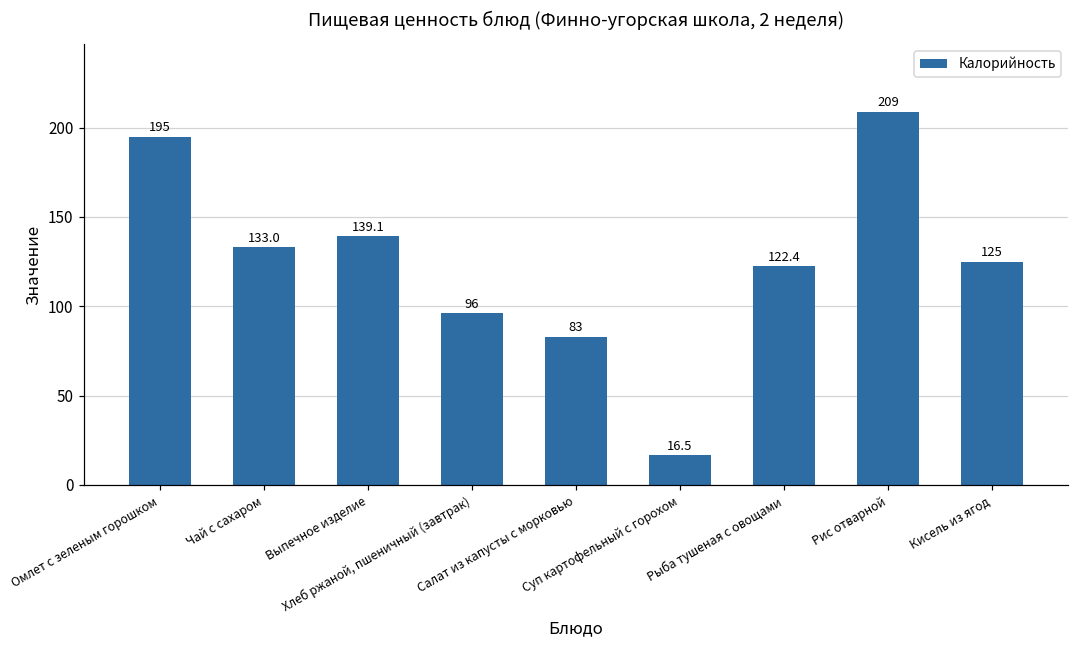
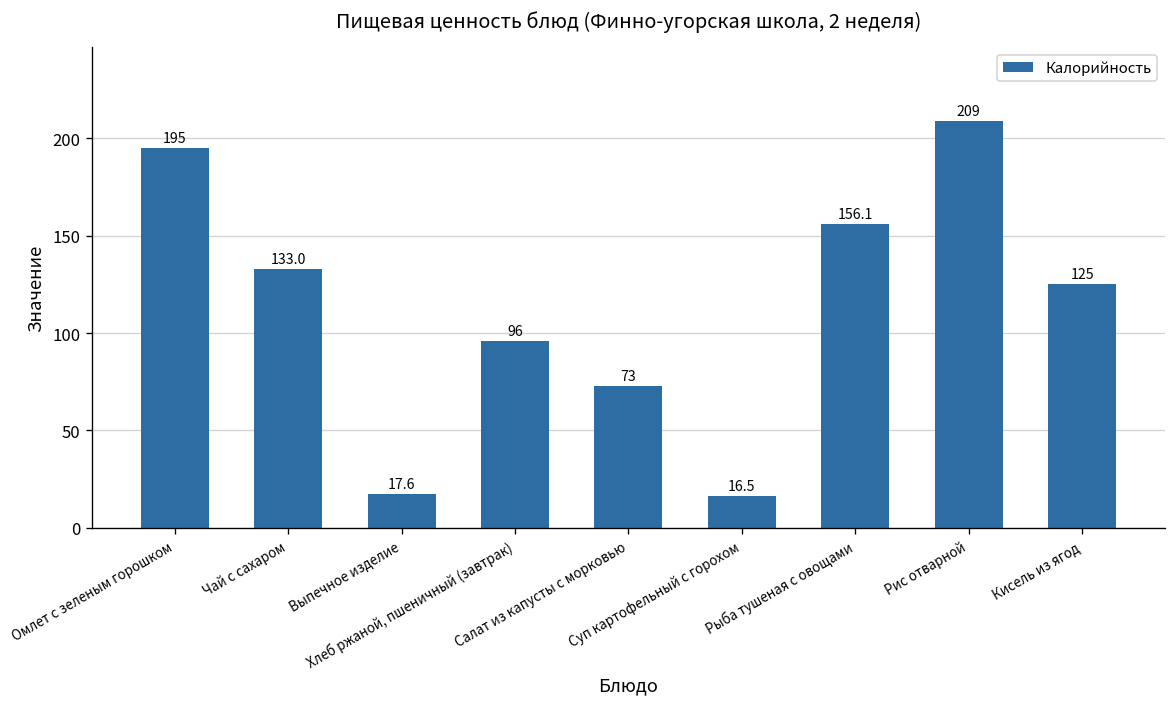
Выпечное изделие: 139.1 -> 17.6
Салат из капусты с морковью: 83 -> 73
Рыба тушеная с овощами: 122.4 -> 156.1
